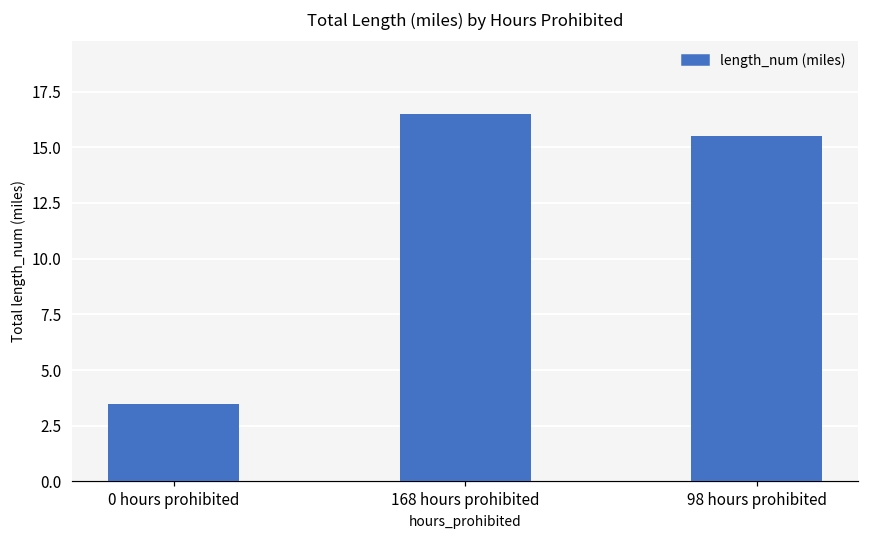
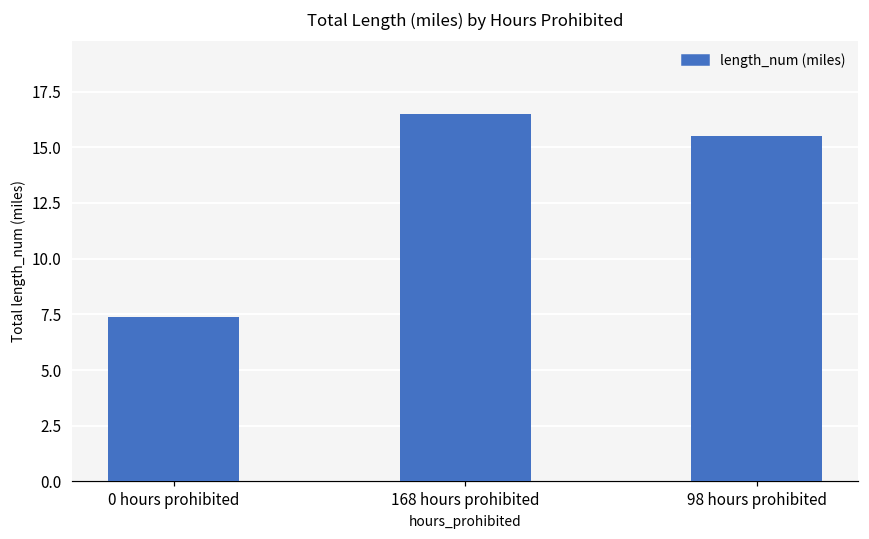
0 hours prohibited: 3.5 -> 7.4
